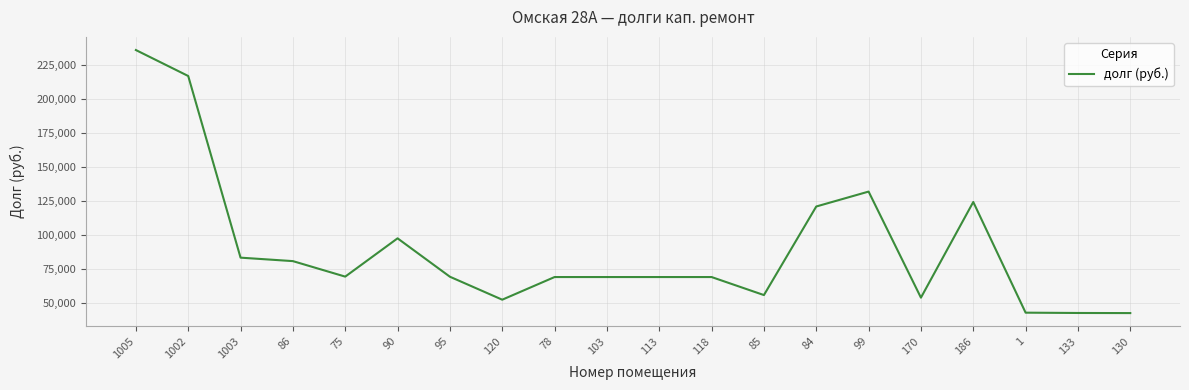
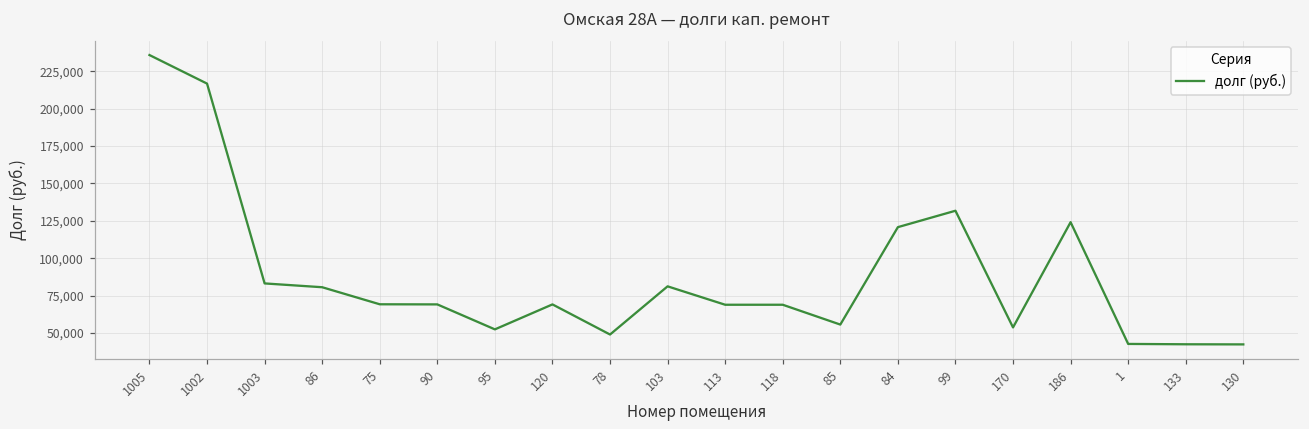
90: 97,000 -> 69,000
95: 69,000 -> 52,000
120: 52,000 -> 69,000
78: 69,000 -> 49,000
103: 69,000 -> 81,000
